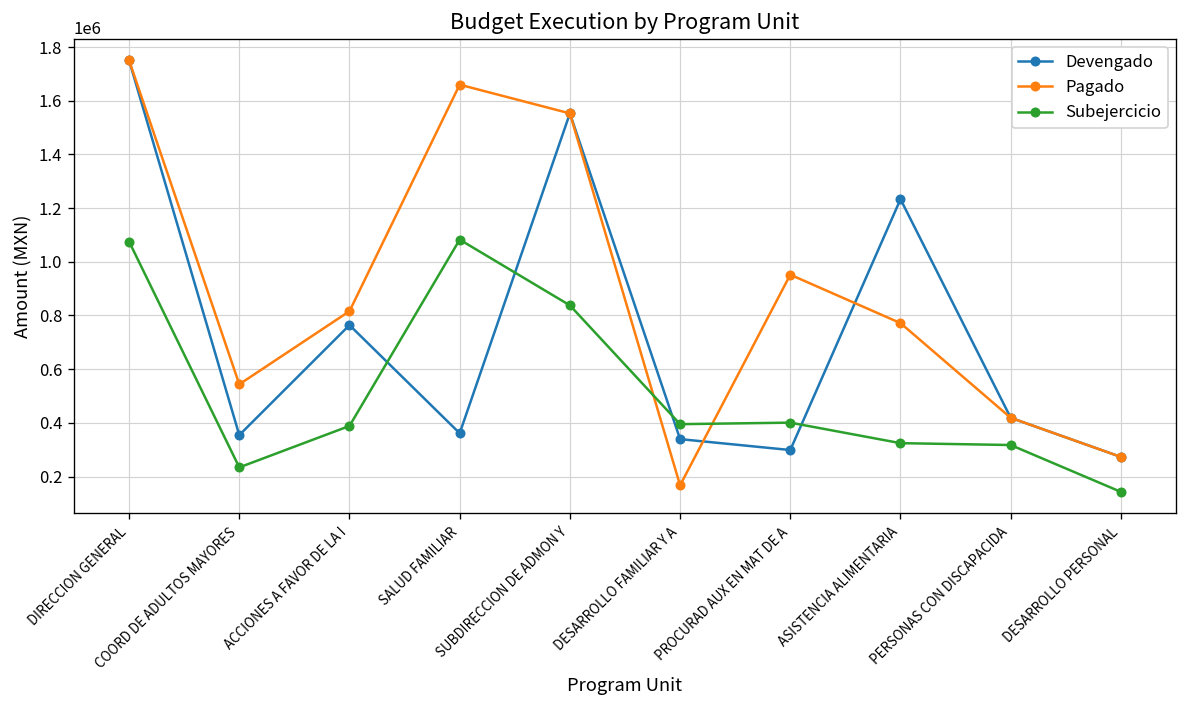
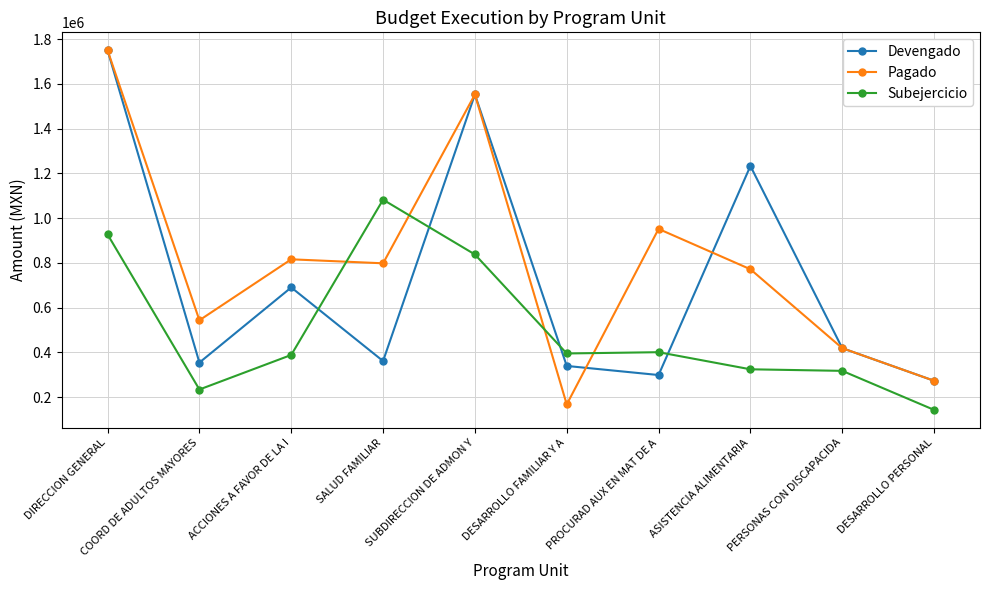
Subejercicio, DIRECCION GENERAL: 1080000 -> 930000
Devengado, ACCIONES A FAVOR DE LA I: 760000 -> 690000
Pagado, SALUD FAMILIAR: 1660000 -> 800000
